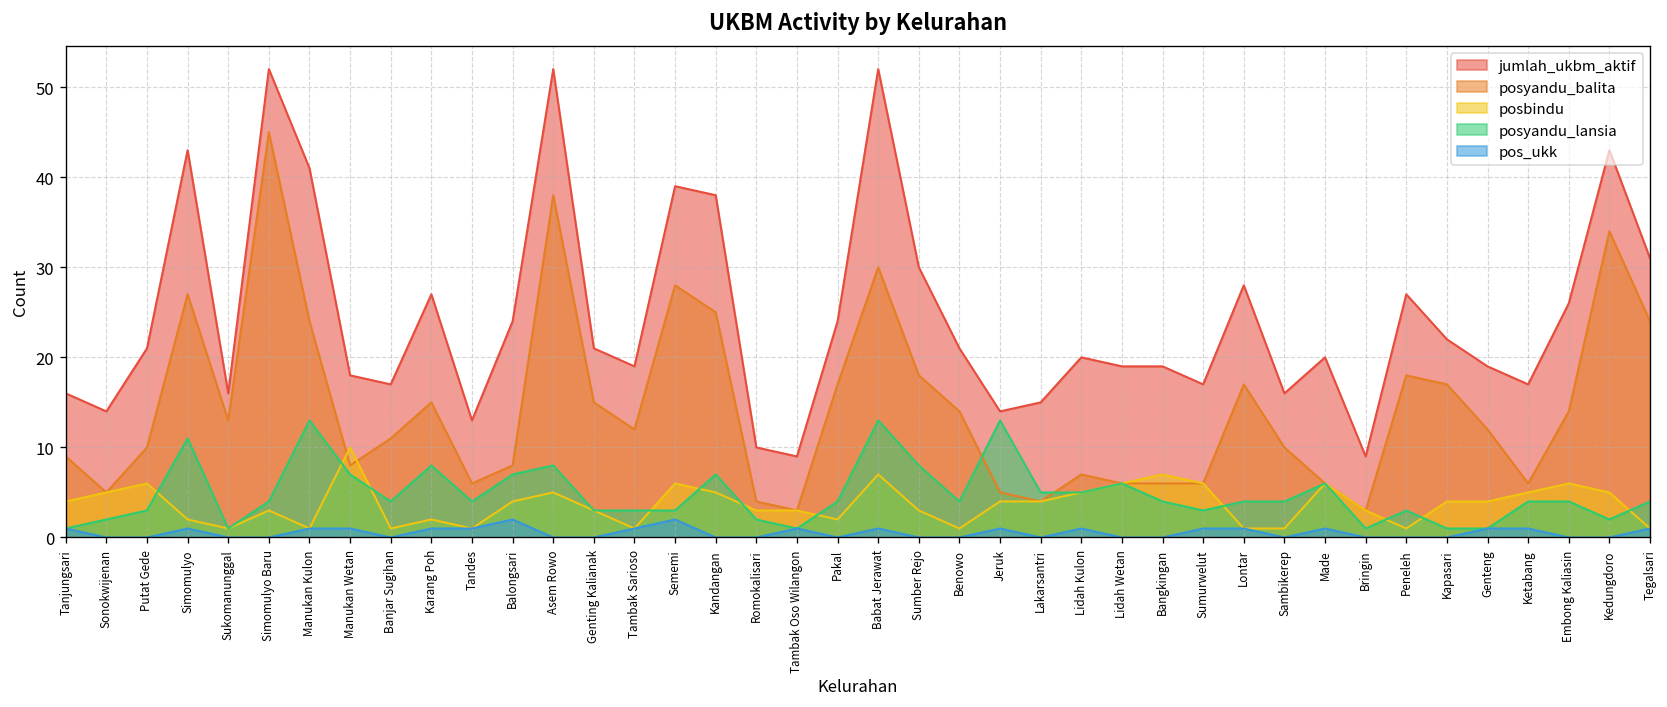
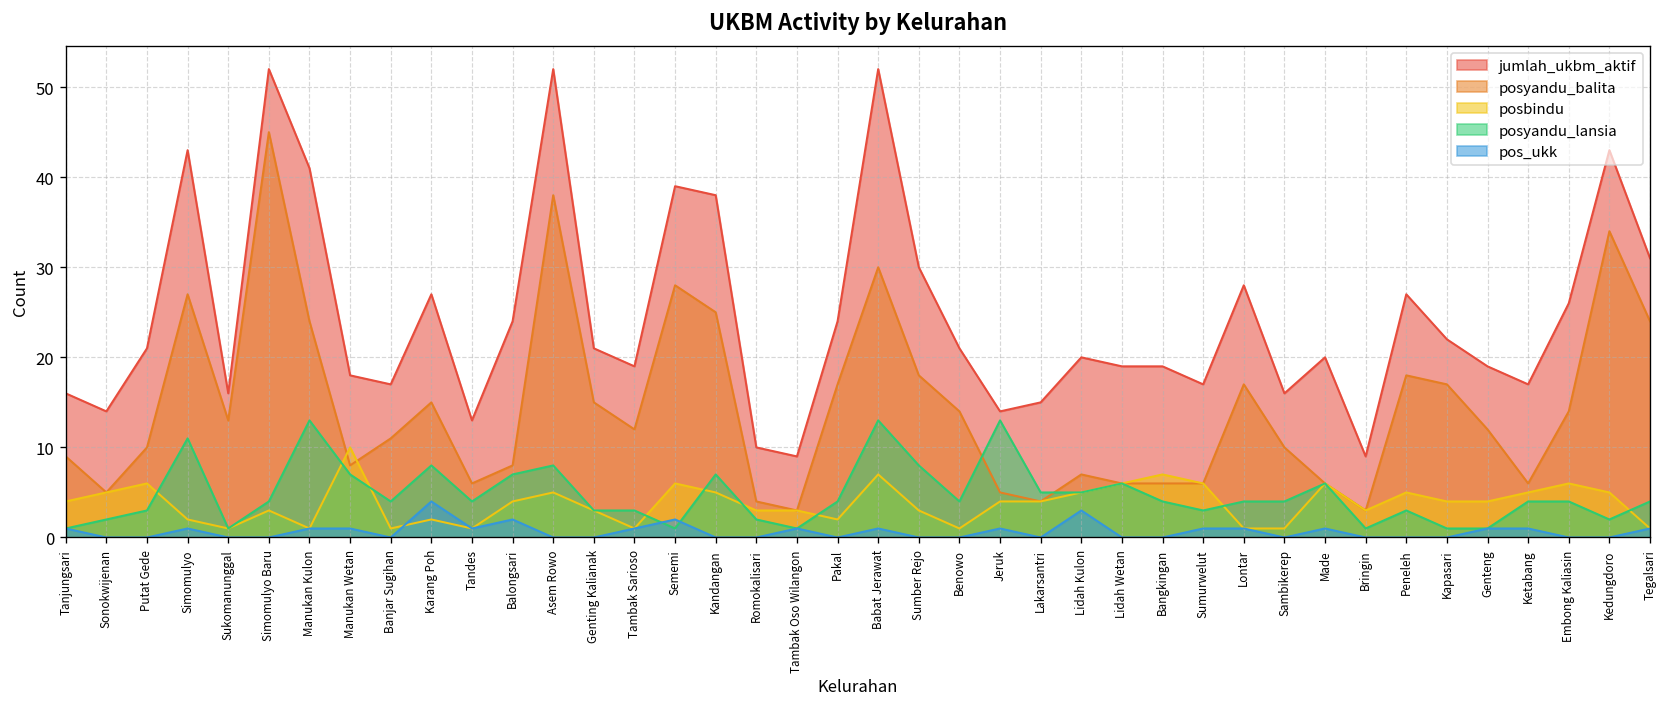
pos_ukk, Karang Poh: 1 -> 4
posyandu_lansia, Sememi: 3 -> 1
pos_ukk, Lidah Kulon: 1 -> 3
posbindu, Peneleh: 1 -> 5
